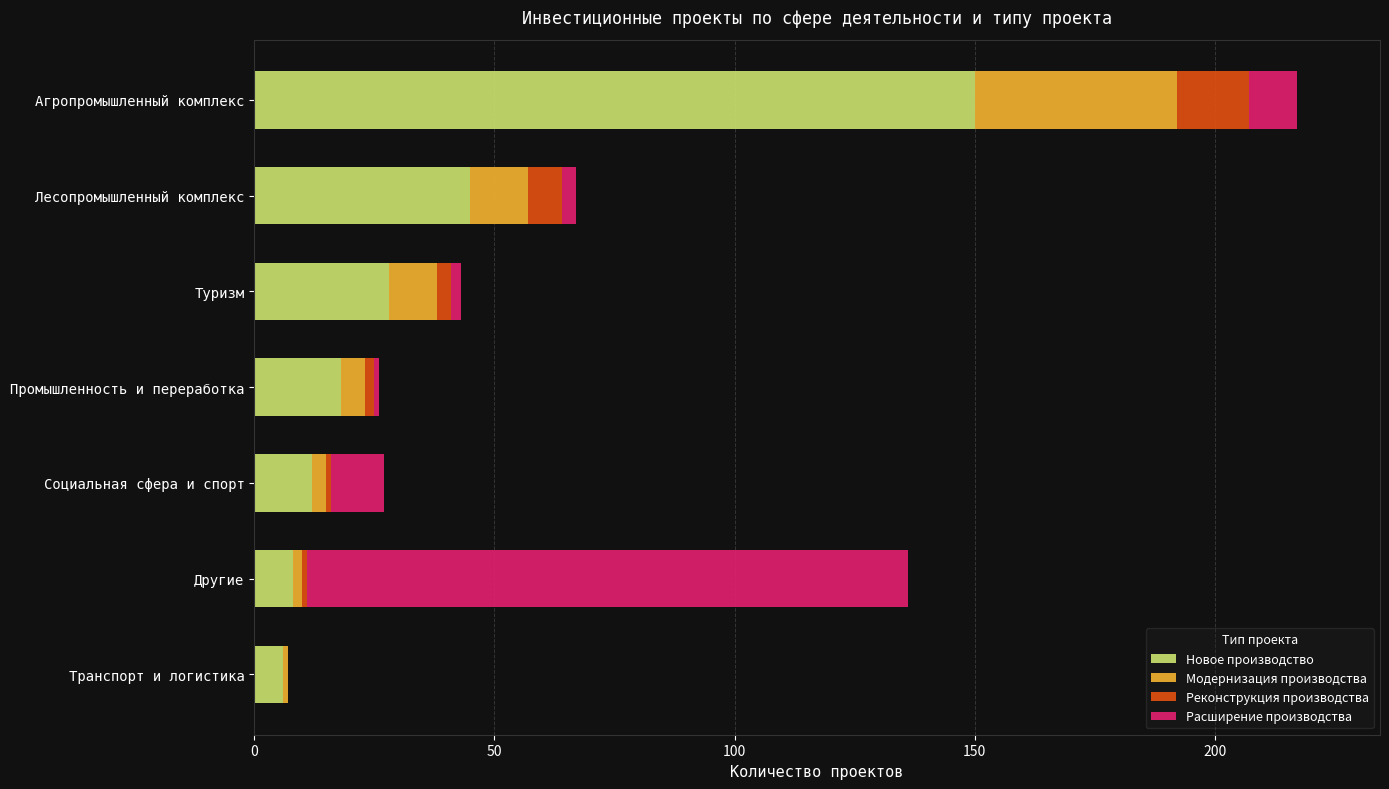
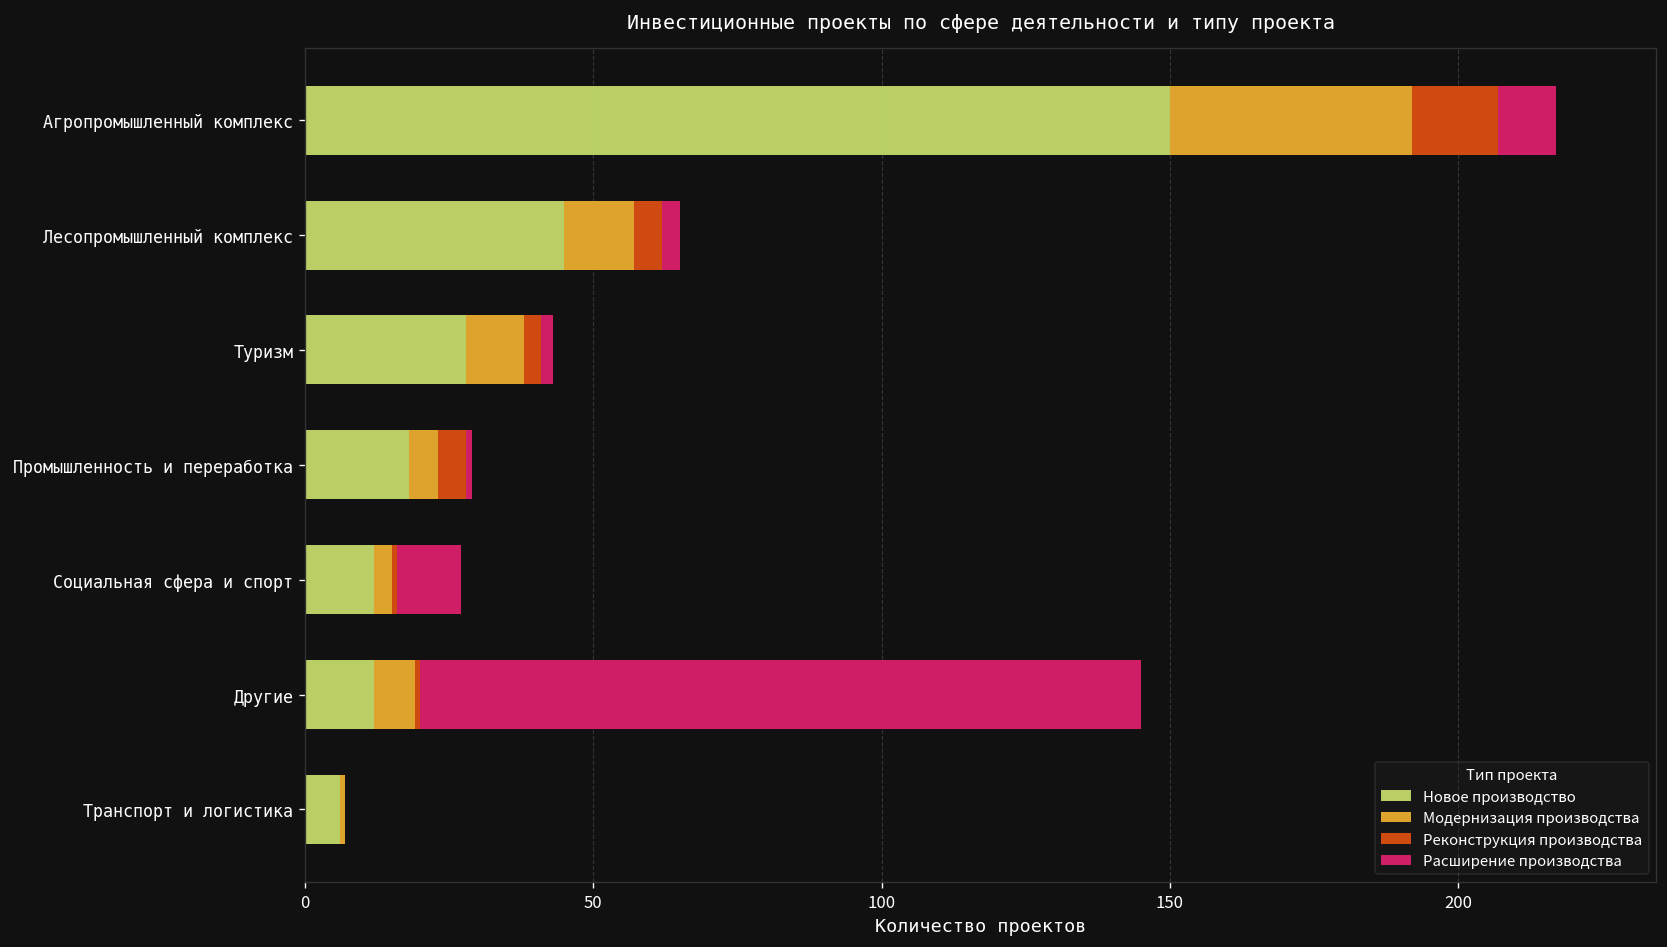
Реконструкция производства, Лесопромышленный комплекс: 7 -> 5
Реконструкция производства, Промышленность и переработка: 2 -> 5
Новое производство, Другие: 8 -> 12
Модернизация производства, Другие: 2 -> 7
